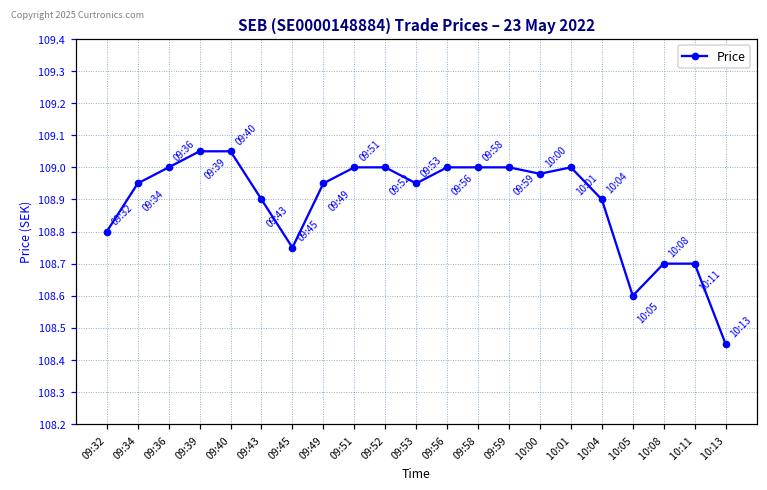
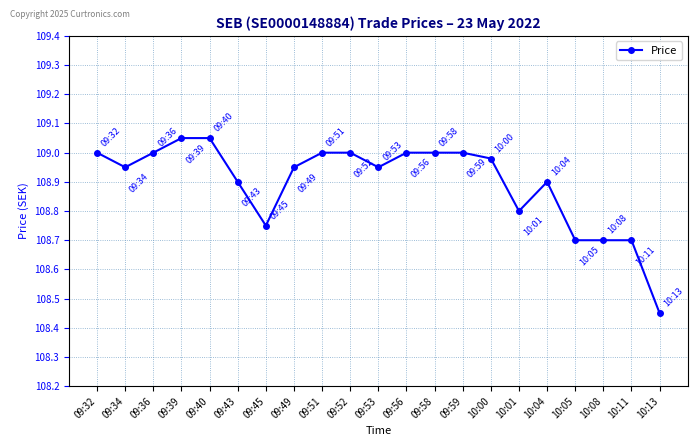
09:32: 108.8 -> 109.0
10:01: 109.0 -> 108.8
10:05: 108.6 -> 108.7
